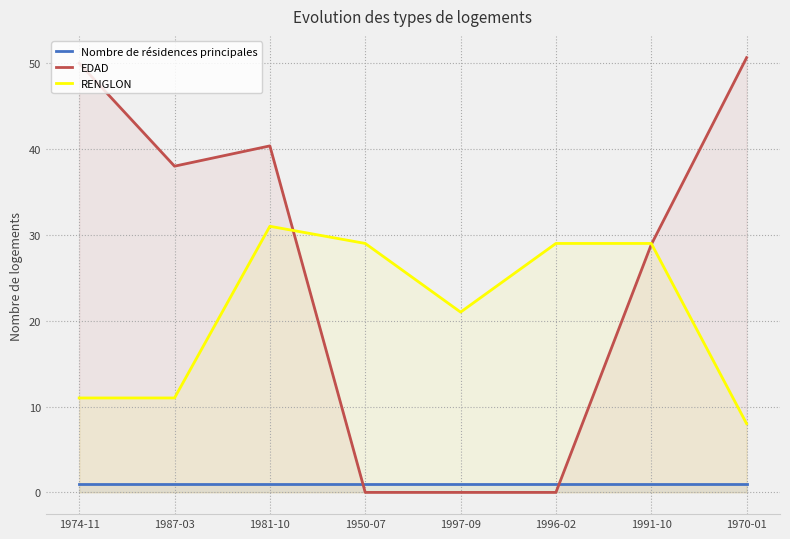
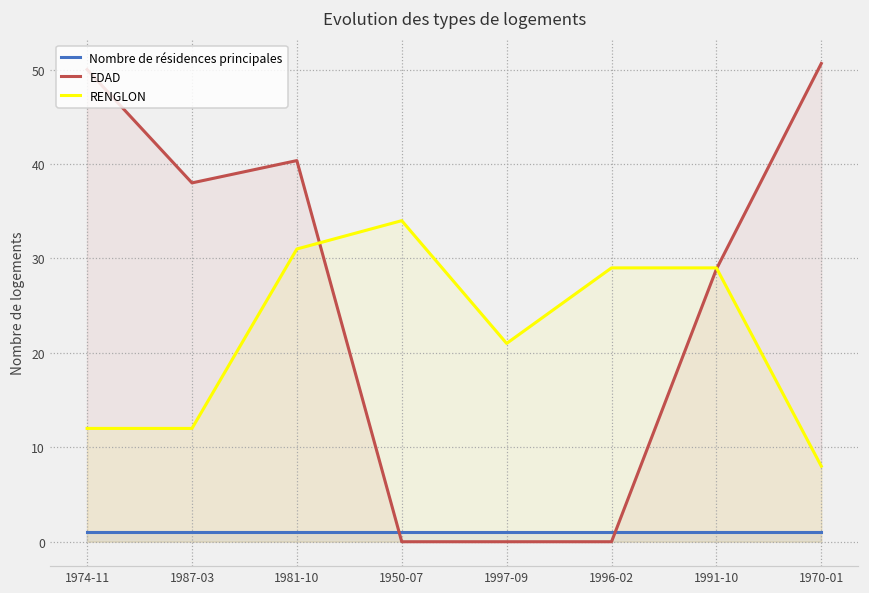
RENGLON, 1974-11: 11 -> 12
RENGLON, 1987-03: 11 -> 12
RENGLON, 1950-07: 29 -> 34
